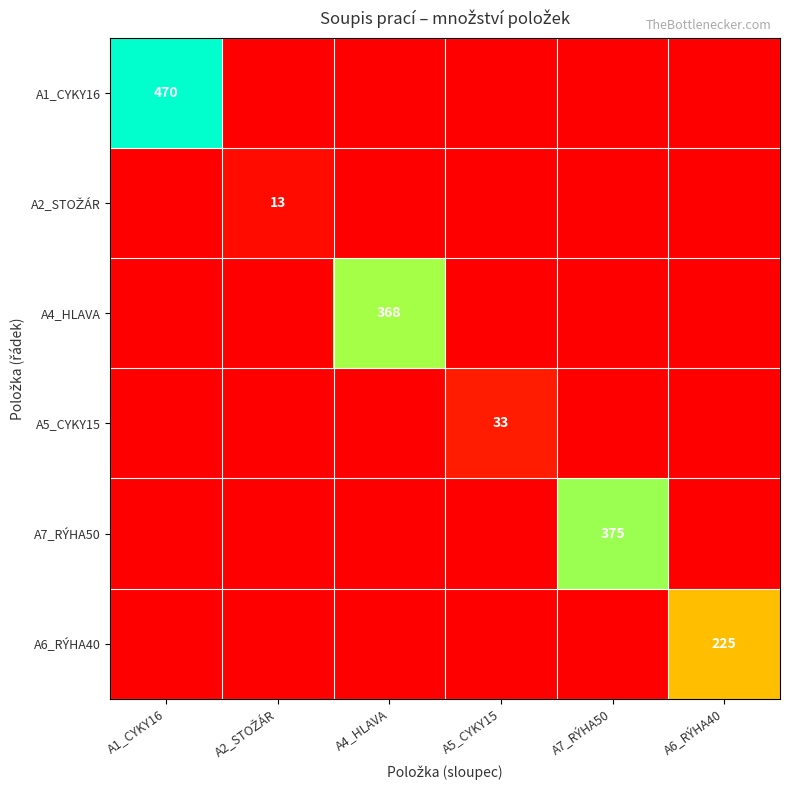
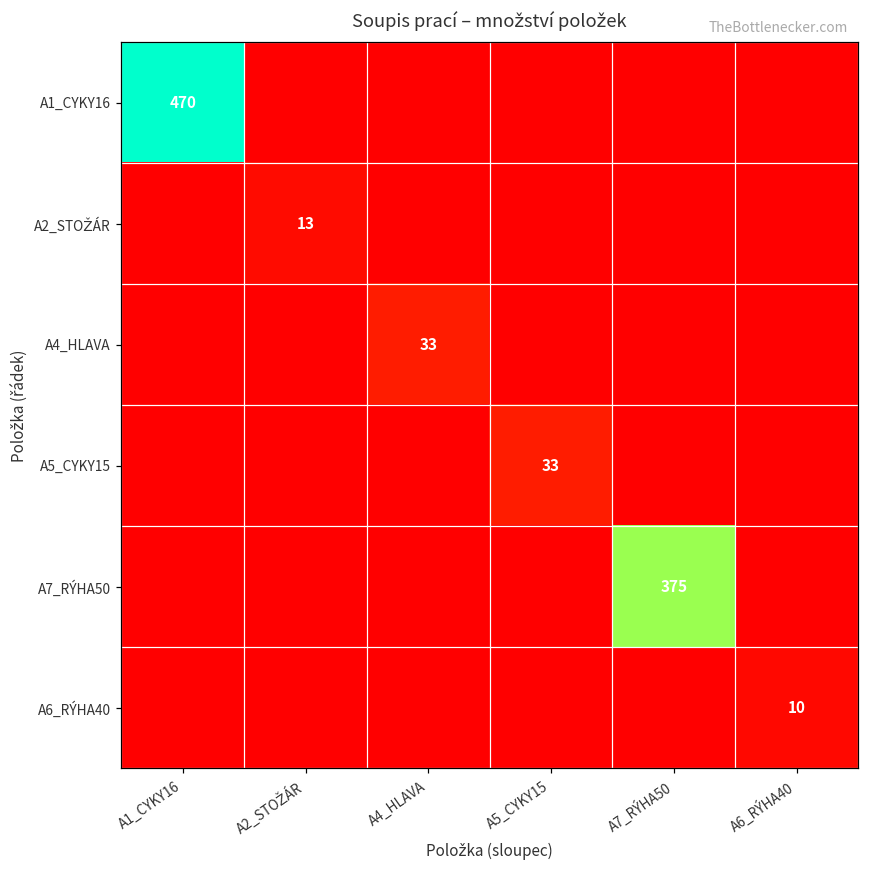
A4_HLAVA, A4_HLAVA: 368 -> 33
A6_RÝHA40, A6_RÝHA40: 225 -> 10
